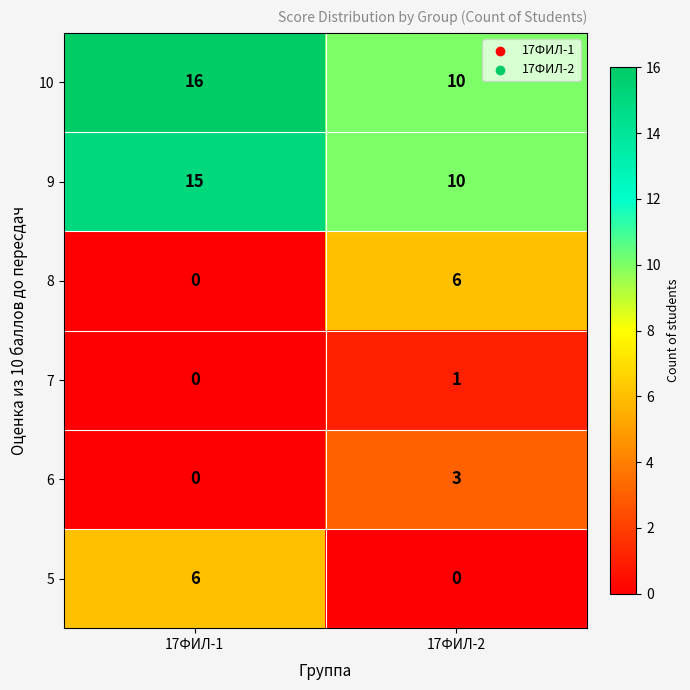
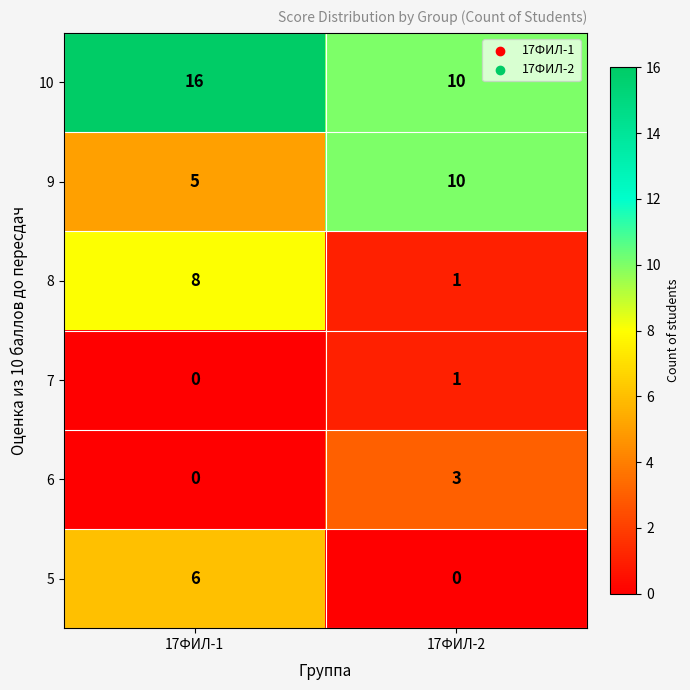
9, 17ФИЛ-1: 15 -> 5
8, 17ФИЛ-1: 0 -> 8
8, 17ФИЛ-2: 6 -> 1
